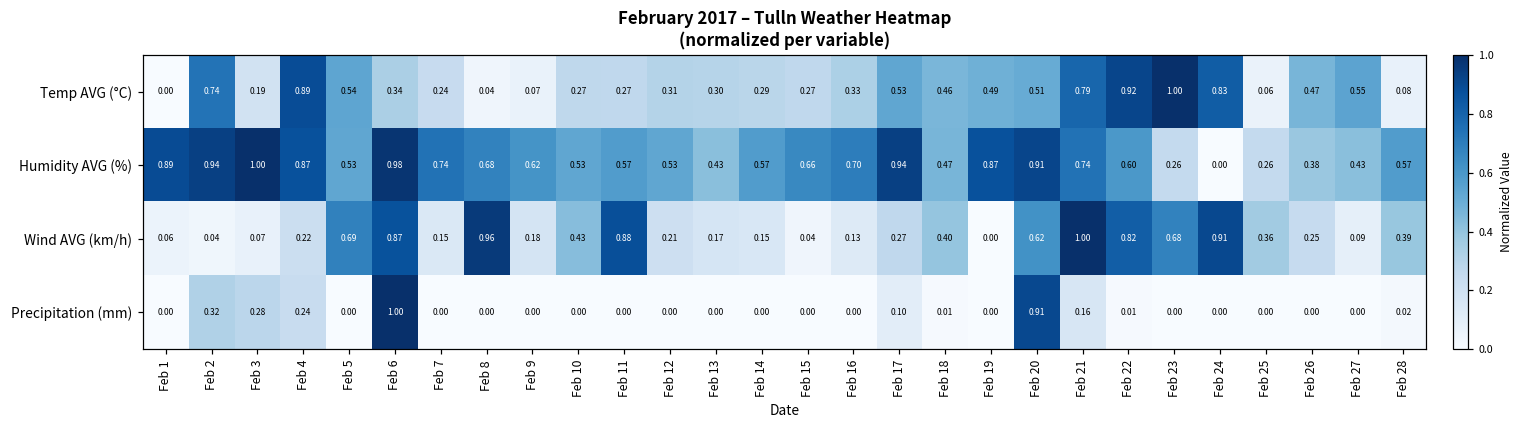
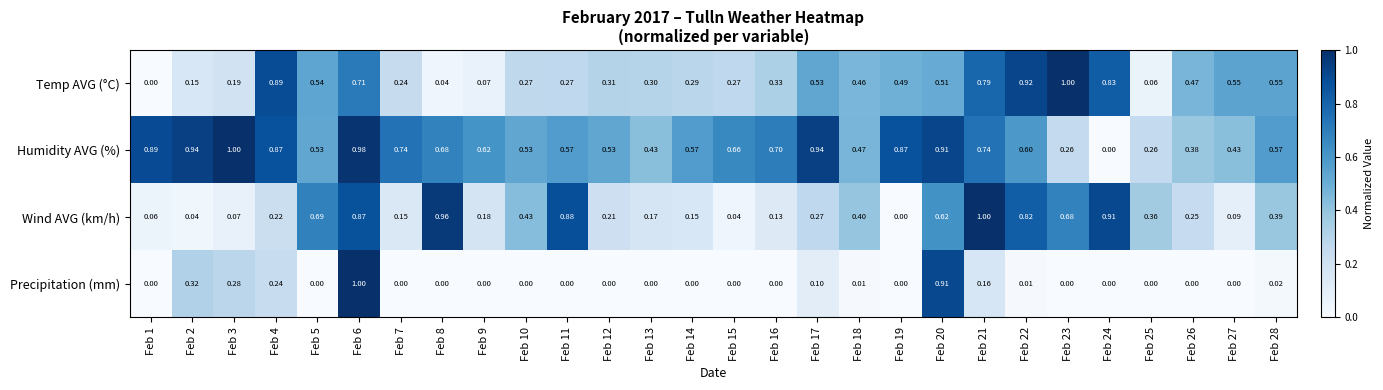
Temp AVG (°C), Feb 2: 0.74 -> 0.15
Temp AVG (°C), Feb 6: 0.34 -> 0.71
Temp AVG (°C), Feb 28: 0.08 -> 0.55
